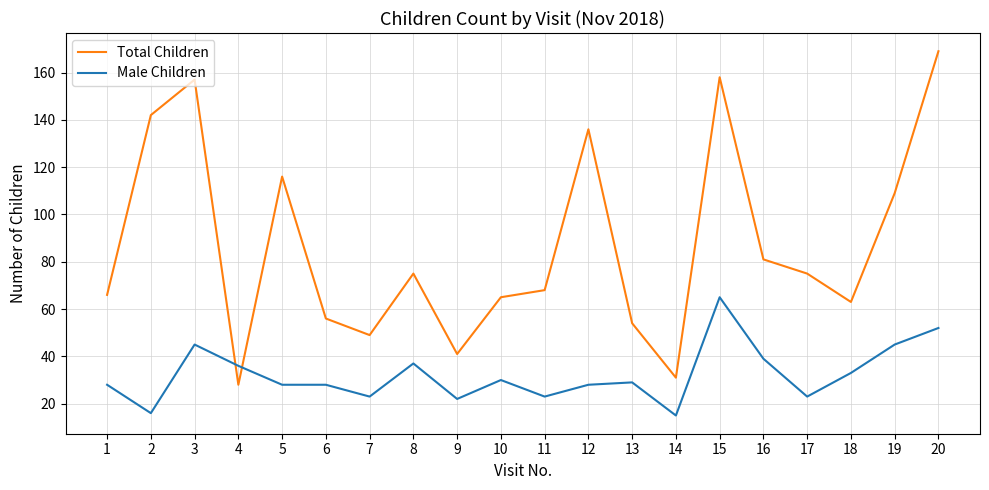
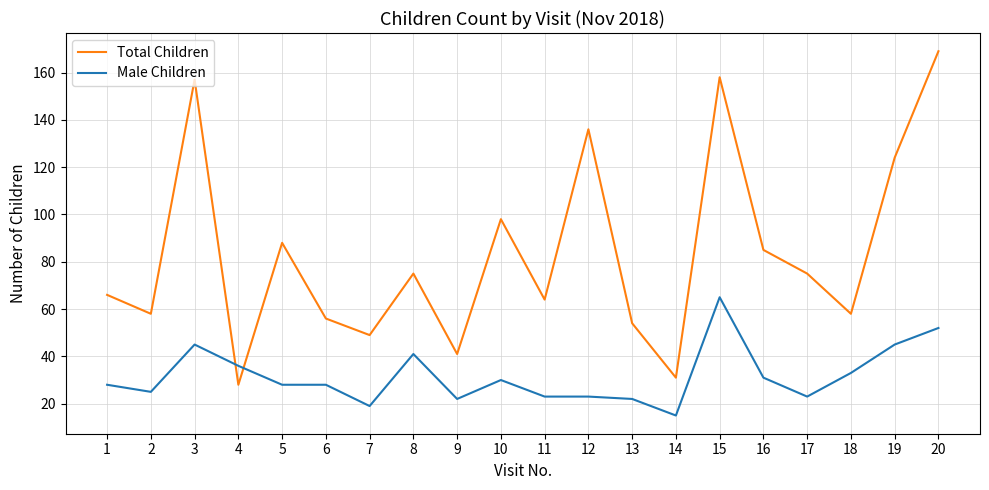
Total Children, 2: 142 -> 58
Male Children, 2: 16 -> 25
Total Children, 5: 116 -> 88
Male Children, 7: 23 -> 19
Male Children, 8: 37 -> 41
Total Children, 10: 65 -> 98
Total Children, 11: 68 -> 64
Male Children, 12: 28 -> 23
Male Children, 13: 29 -> 22
Total Children, 16: 81 -> 85
Male Children, 16: 39 -> 31
Total Children, 18: 63 -> 58
Total Children, 19: 109 -> 124
